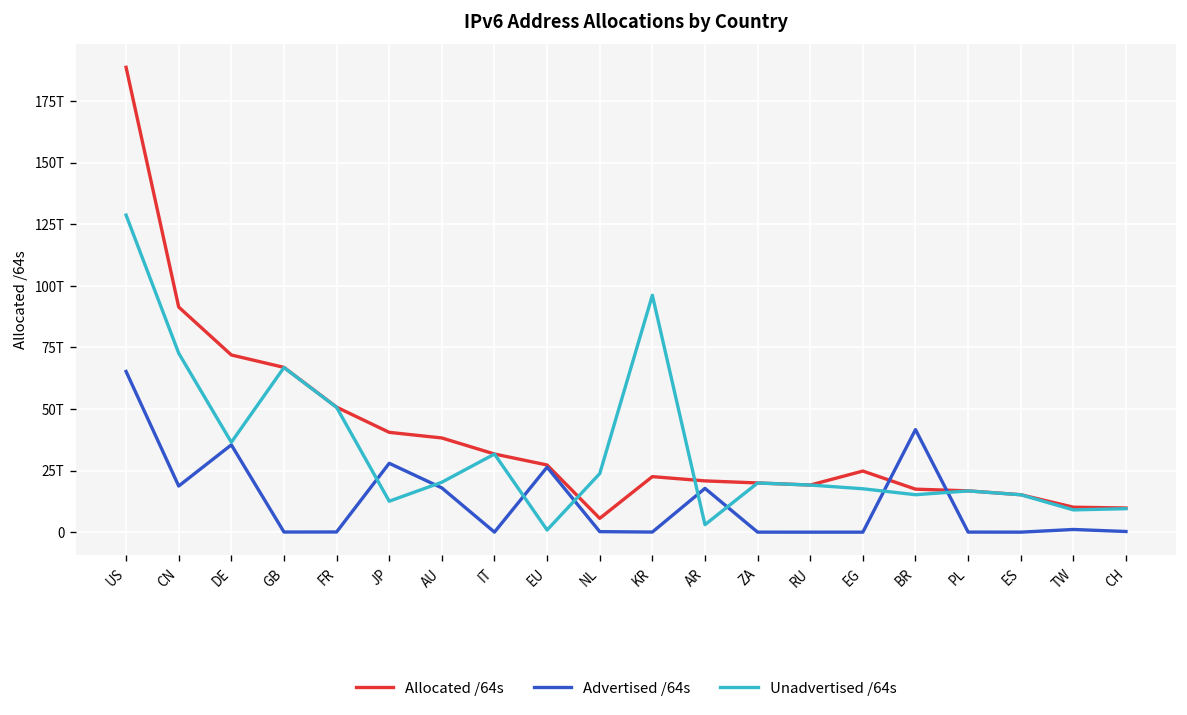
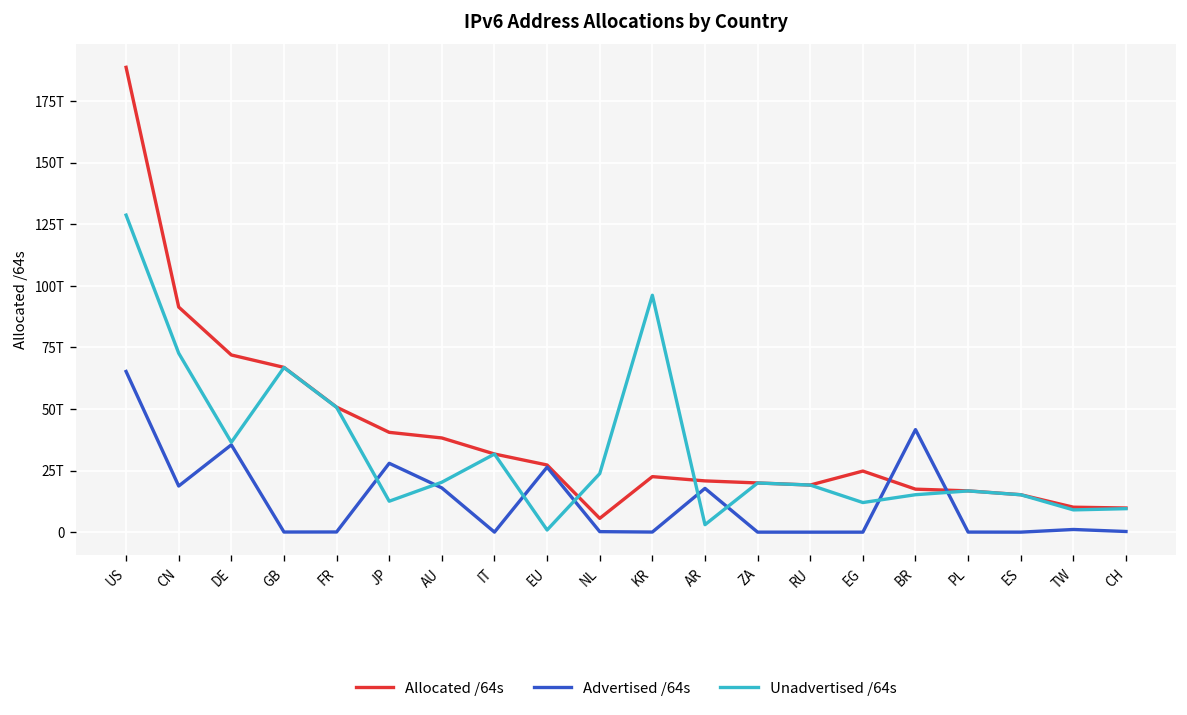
Unadvertised /64s, EG: 18T -> 12T
